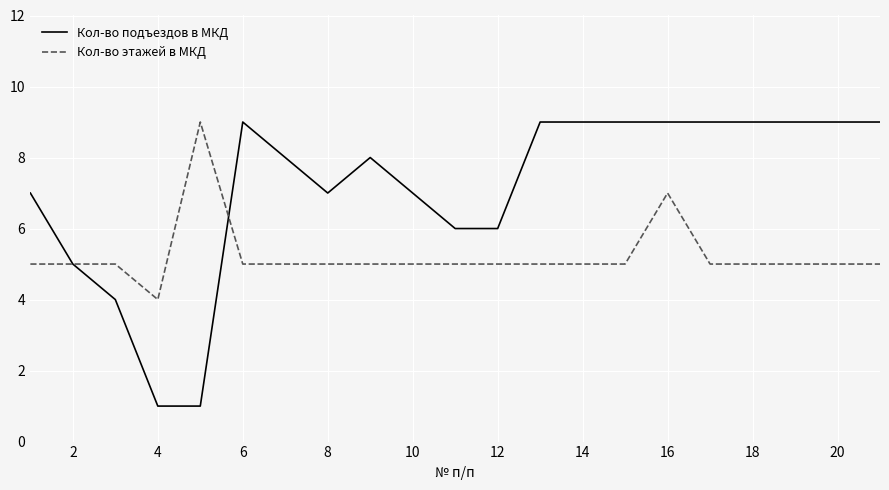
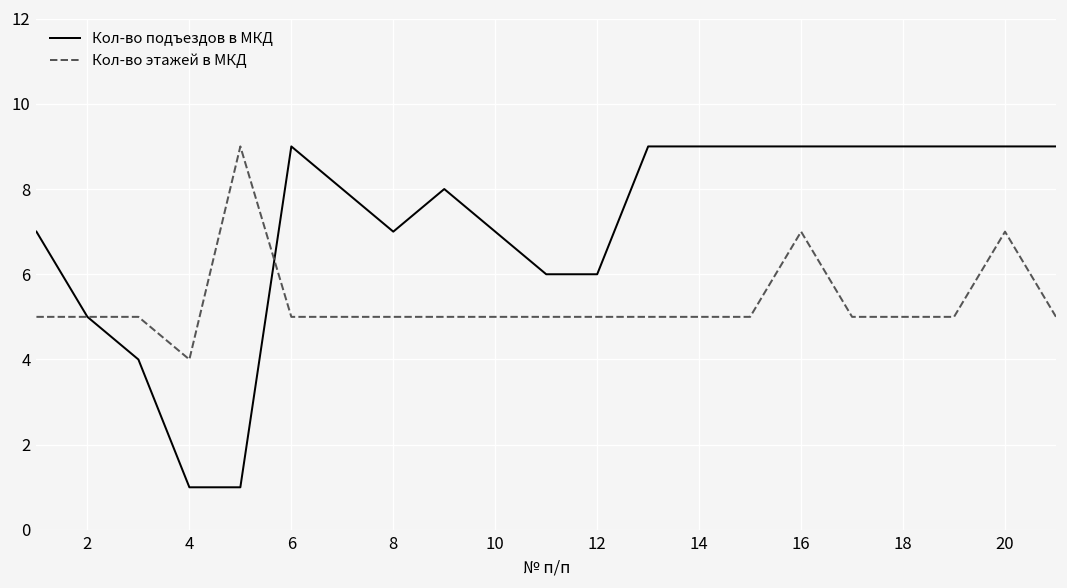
Кол-во этажей в МКД, 20: 5 -> 7
